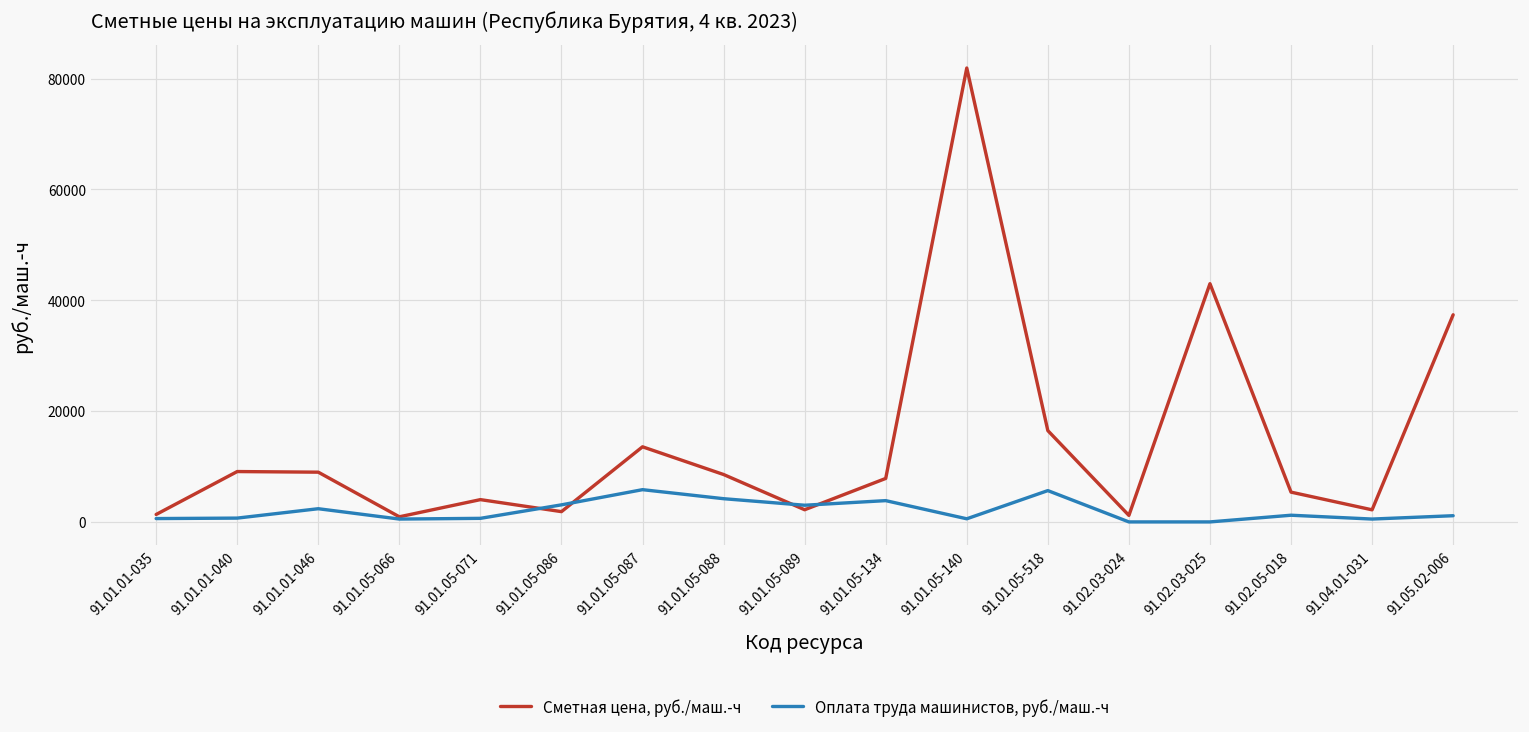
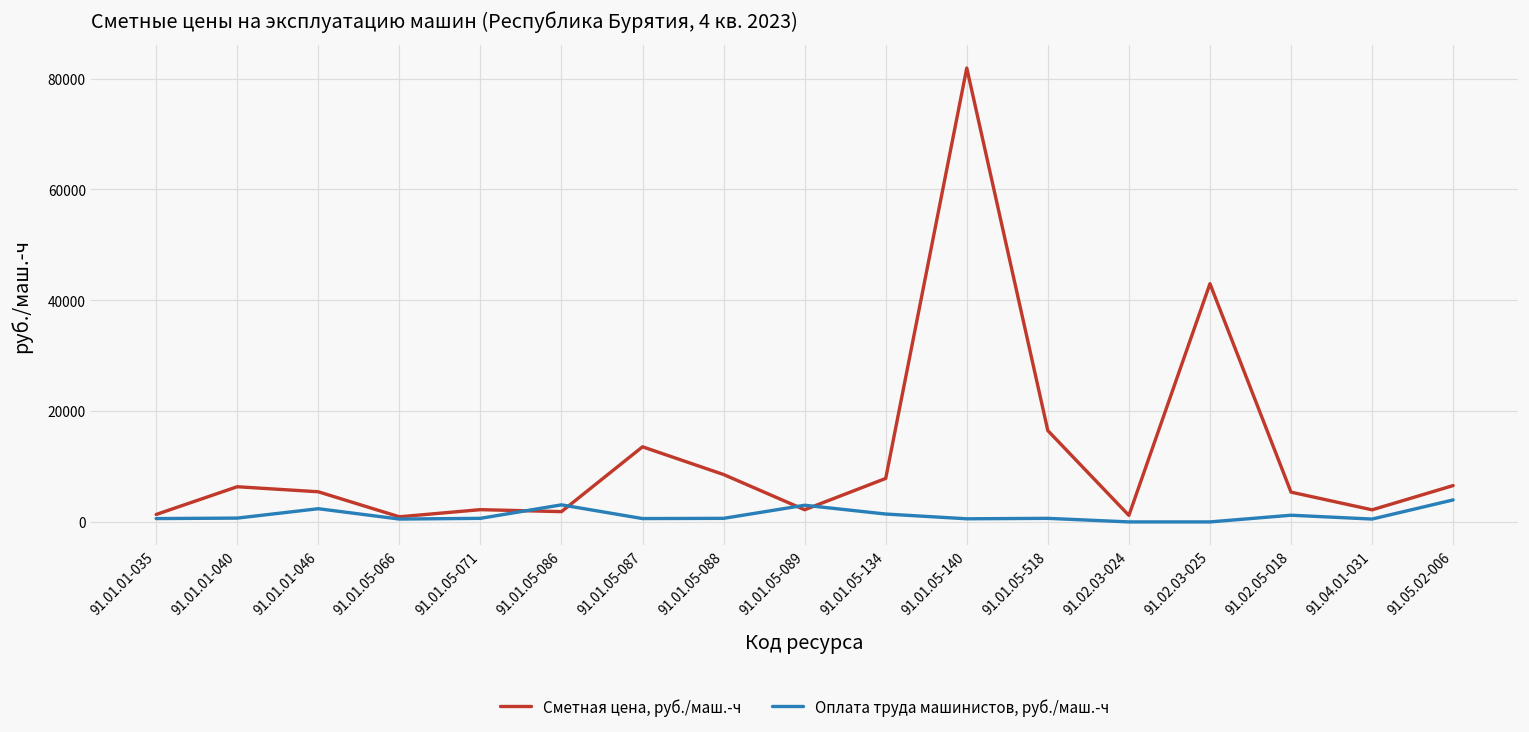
Сметная цена, руб./маш.-ч, 91.01.01-040: 9000 -> 6000
Сметная цена, руб./маш.-ч, 91.01.01-046: 9000 -> 5000
Сметная цена, руб./маш.-ч, 91.01.05-071: 4000 -> 2000
Оплата труда машинистов, руб./маш.-ч, 91.01.05-087: 6000 -> 1000
Оплата труда машинистов, руб./маш.-ч, 91.01.05-088: 4000 -> 1000
Оплата труда машинистов, руб./маш.-ч, 91.01.05-134: 4000 -> 1000
Оплата труда машинистов, руб./маш.-ч, 91.01.05-518: 6000 -> 1000
Сметная цена, руб./маш.-ч, 91.05.02-006: 37000 -> 7000
Оплата труда машинистов, руб./маш.-ч, 91.05.02-006: 1000 -> 4000
